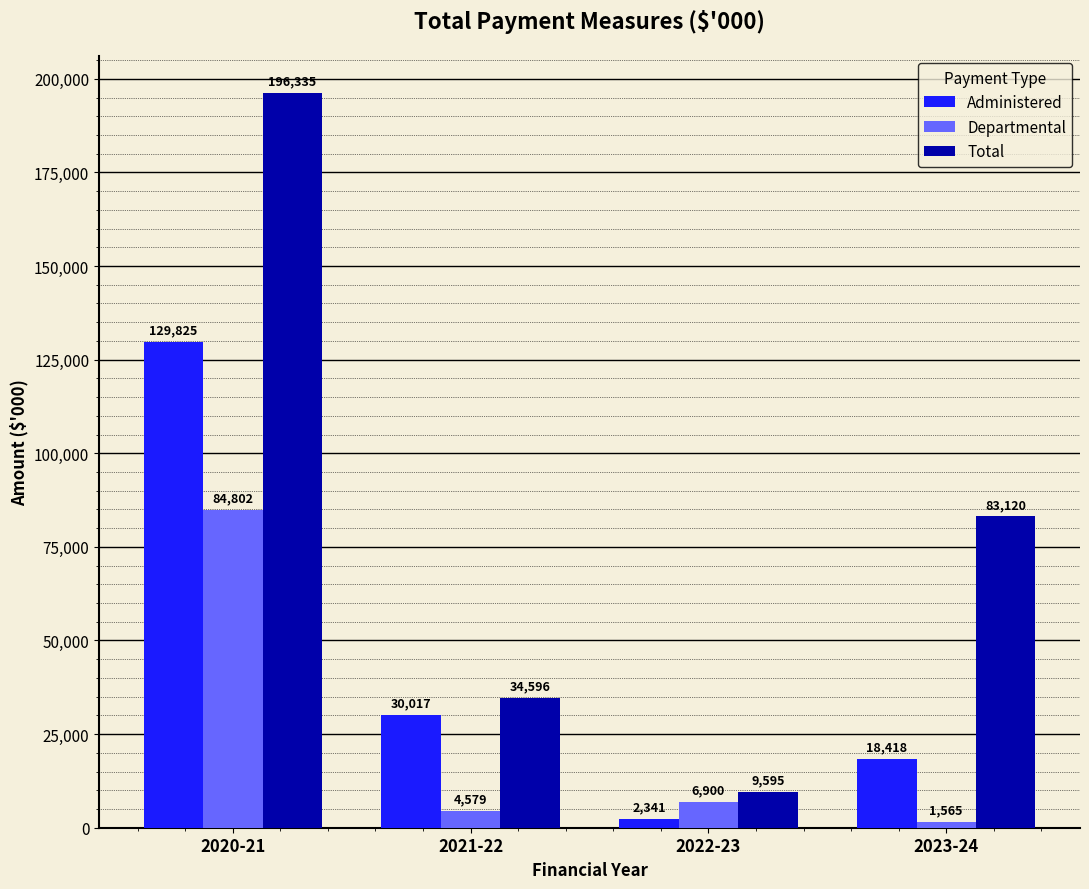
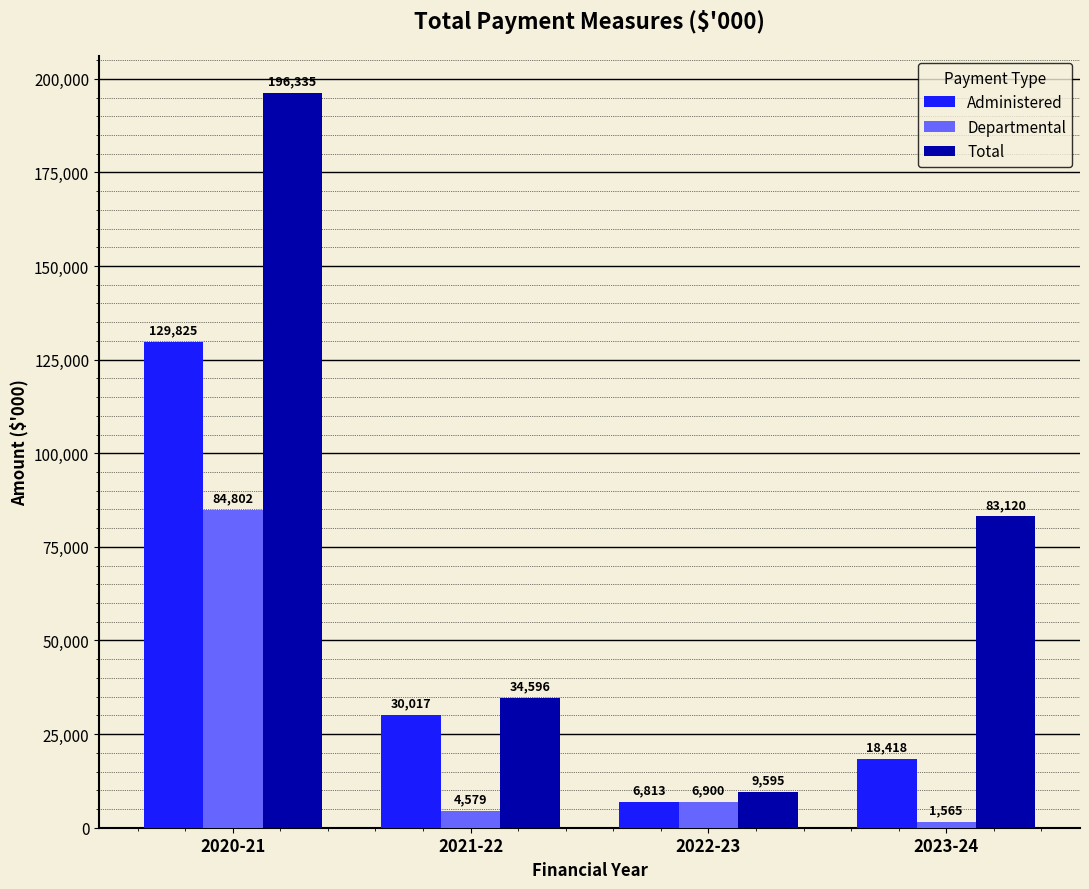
Administered, 2022-23: 2,341 -> 6,813
